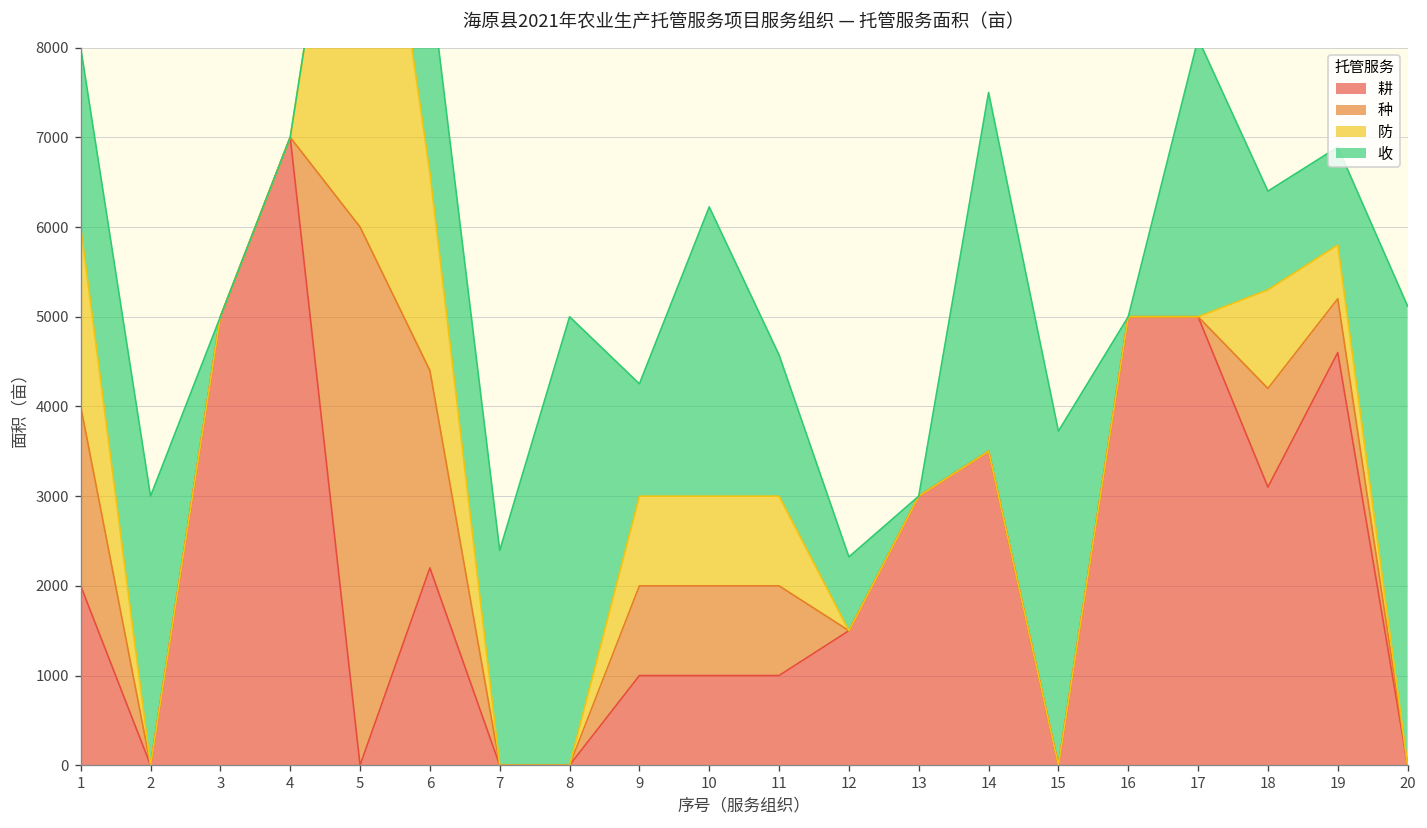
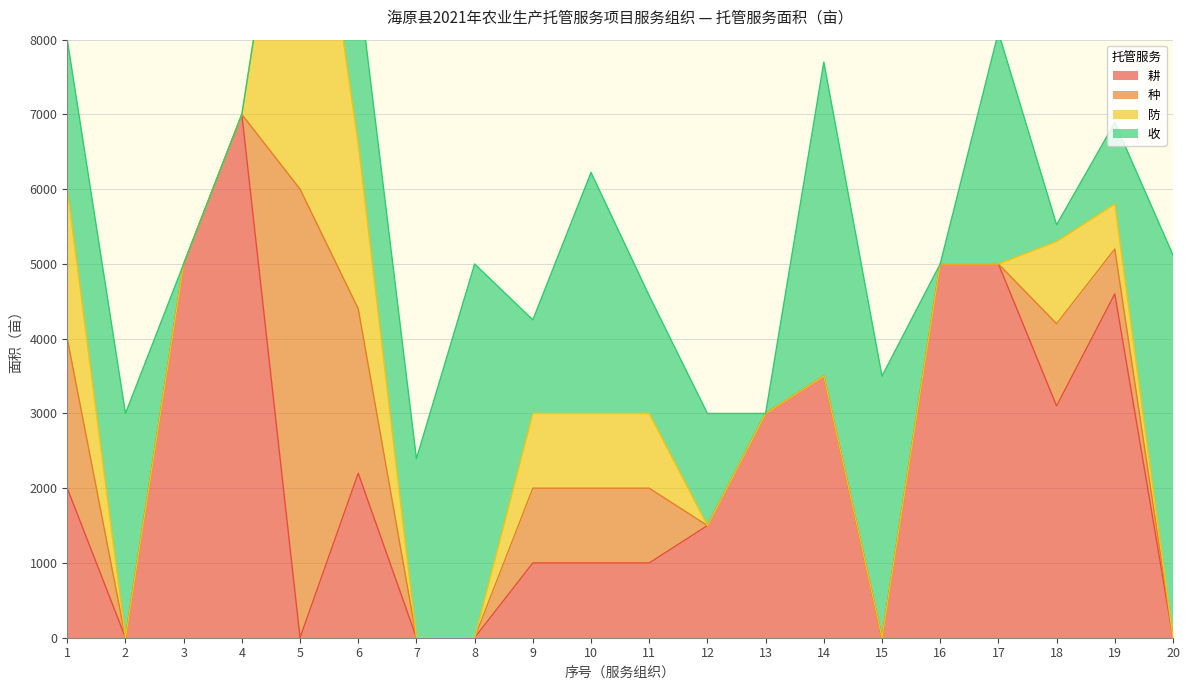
收, 12: 800 -> 1500
收, 14: 4000 -> 4200
收, 15: 3700 -> 3500
收, 18: 1100 -> 200
